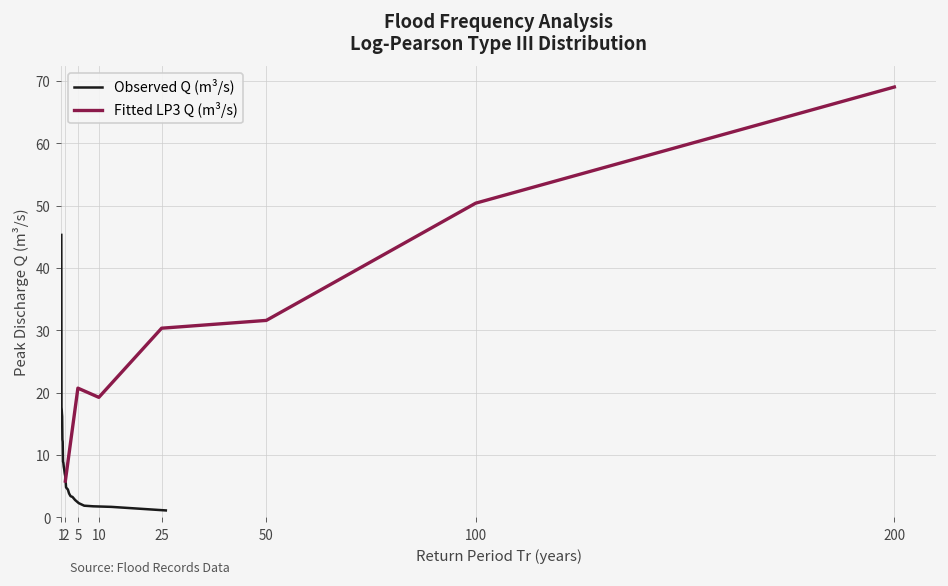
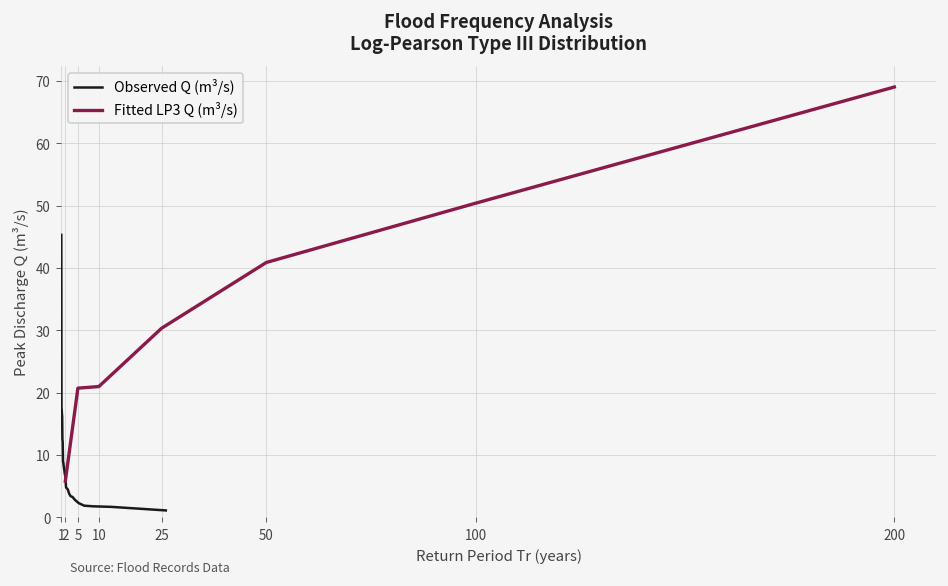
Fitted LP3 Q (m³/s), 10: 19 -> 21
Fitted LP3 Q (m³/s), 50: 32 -> 41
